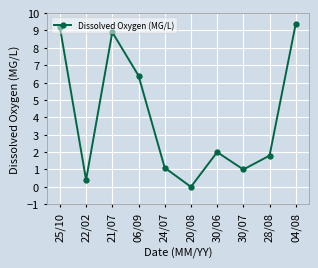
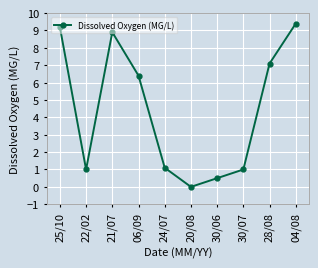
22/02: 0.4 -> 1.0
30/06: 2.0 -> 0.5
28/08: 1.8 -> 7.1
